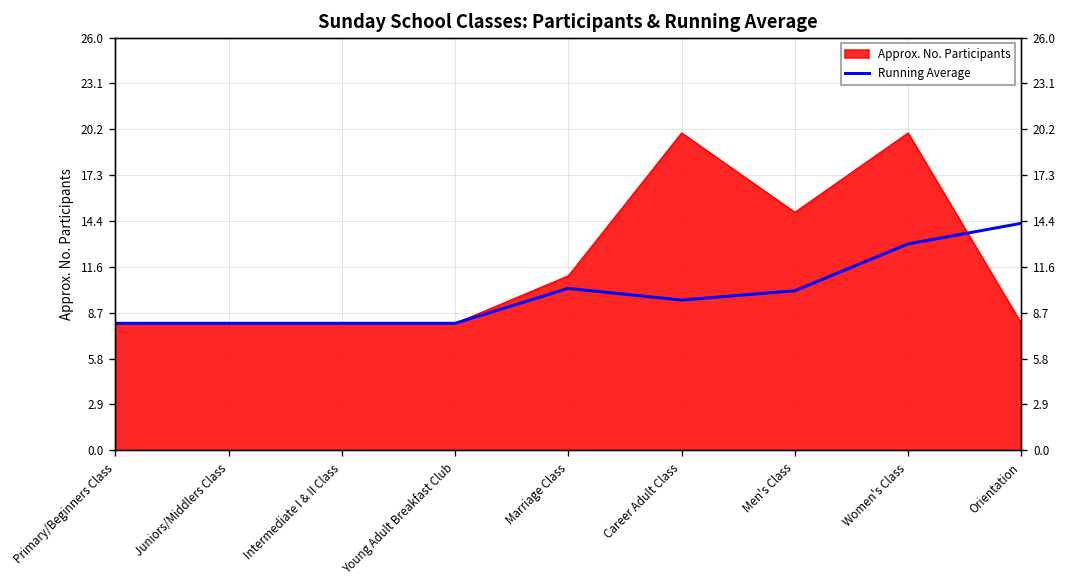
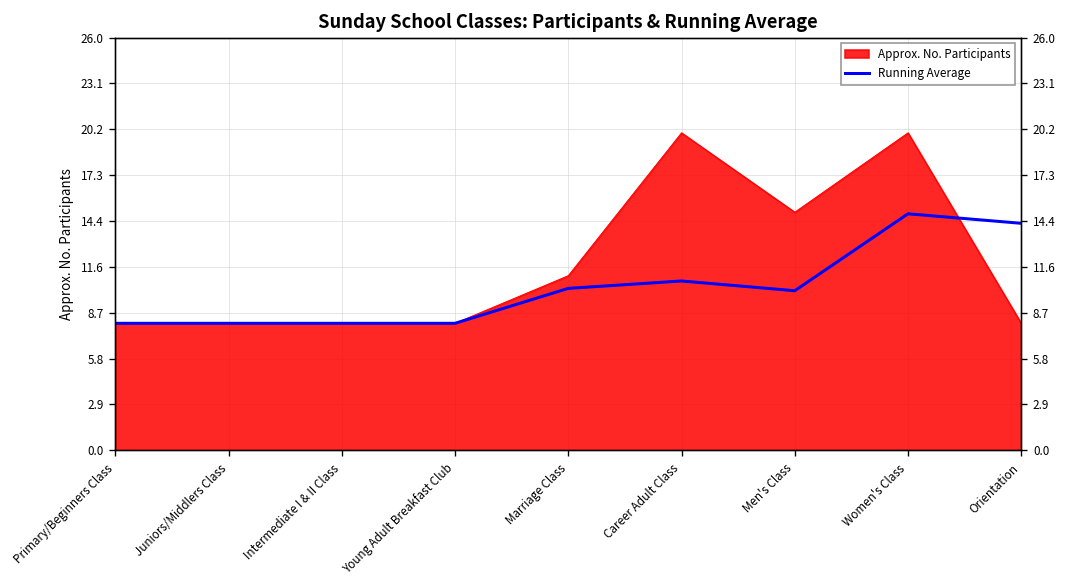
Running Average, Career Adult Class: 9.5 -> 10.7
Running Average, Women's Class: 13.0 -> 14.9
